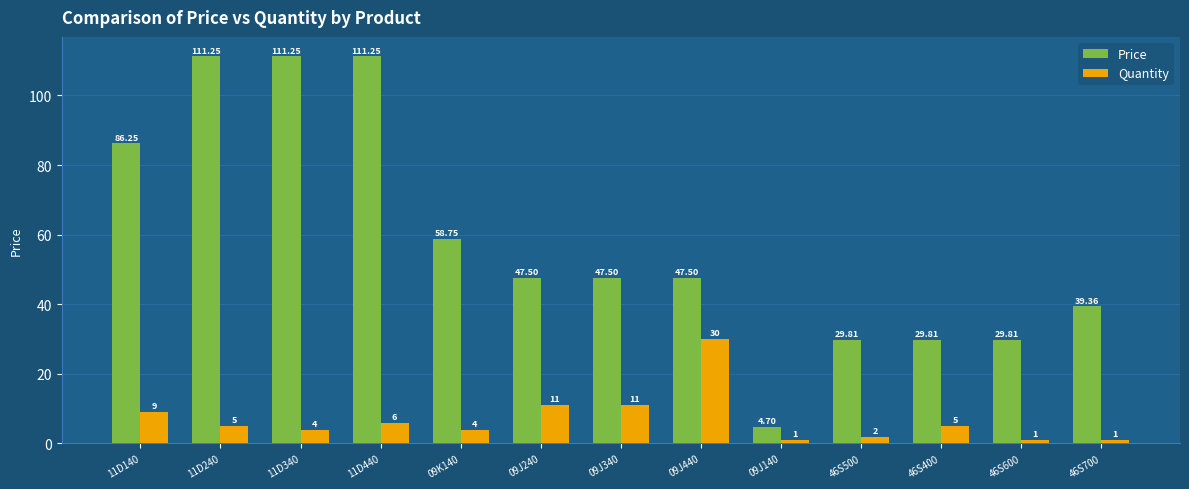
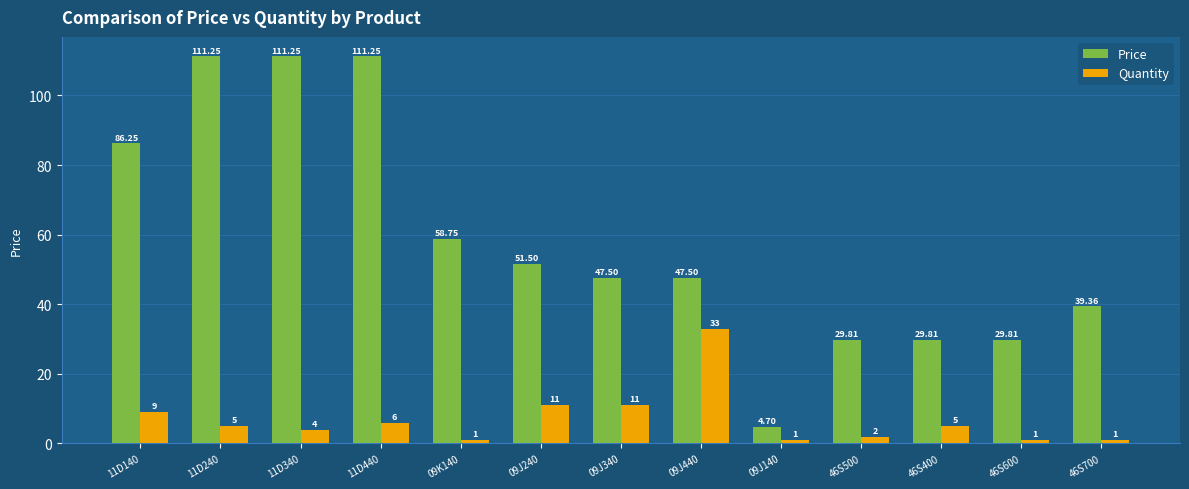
Quantity, 09K140: 4 -> 1
Price, 09J240: 47.50 -> 51.50
Quantity, 09J440: 30 -> 33
